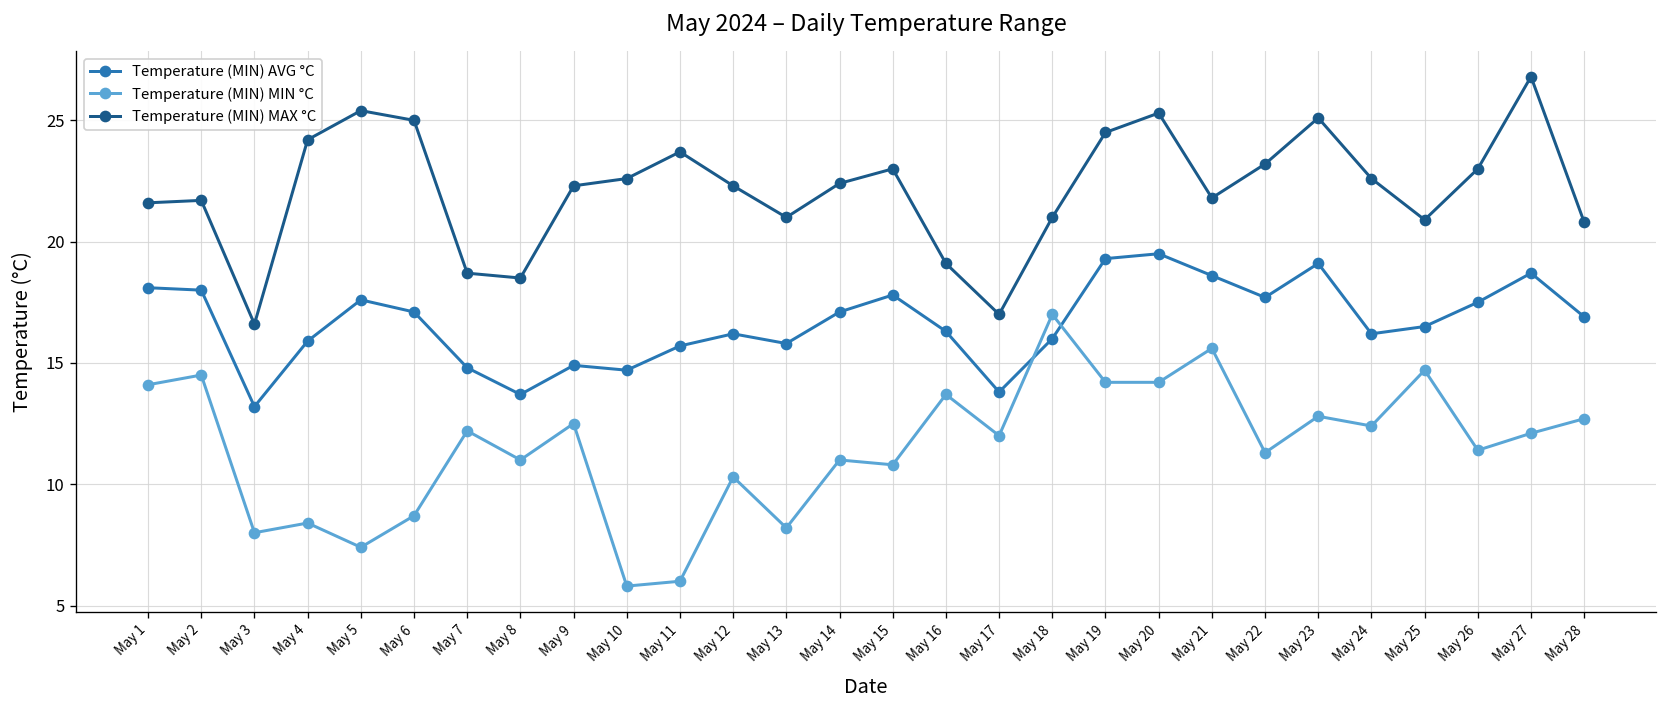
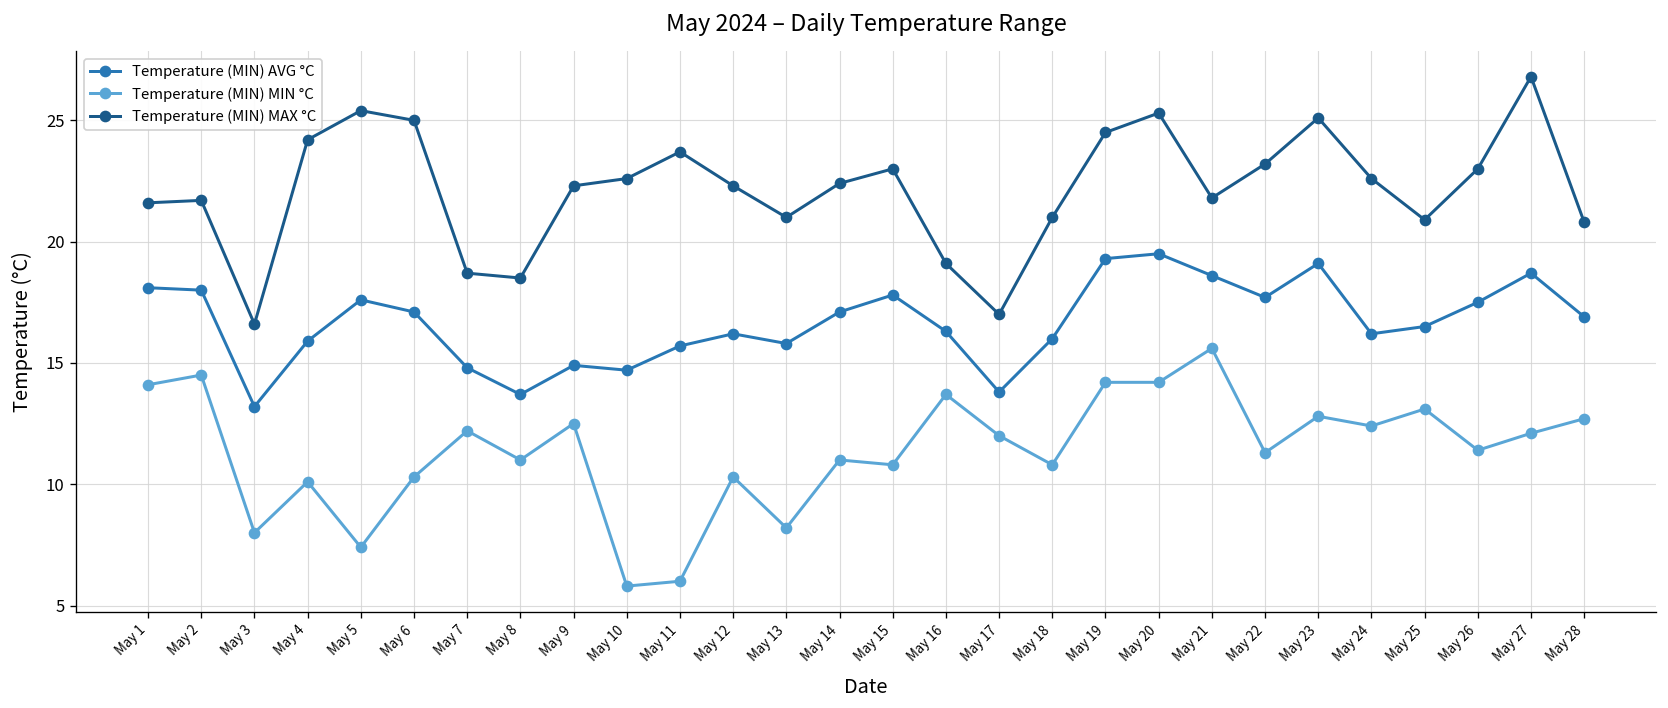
Temperature (MIN) MIN °C, May 4: 8.4 -> 10.1
Temperature (MIN) MIN °C, May 6: 8.7 -> 10.3
Temperature (MIN) MIN °C, May 18: 17.0 -> 10.8
Temperature (MIN) MIN °C, May 25: 14.7 -> 13.1
